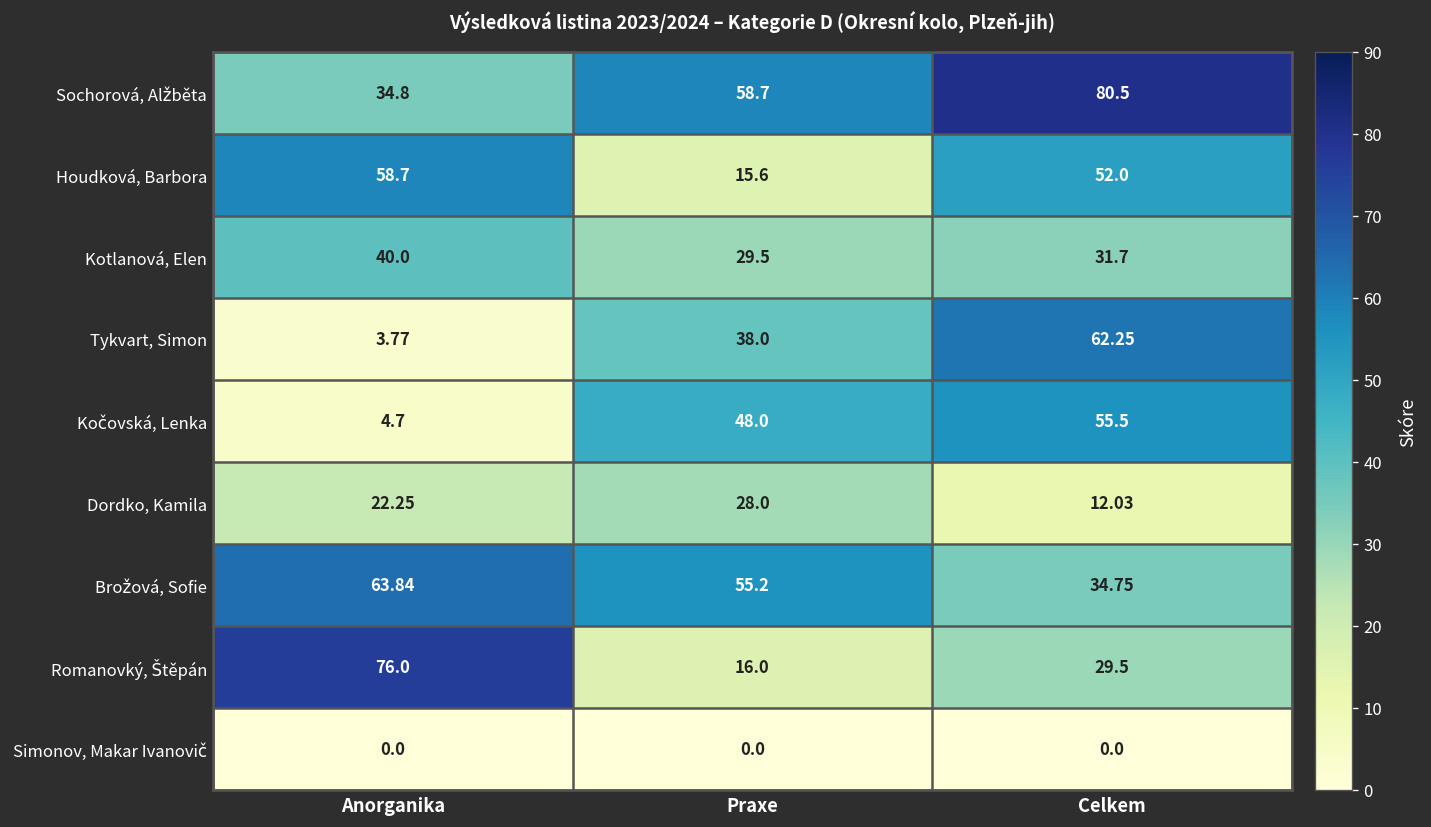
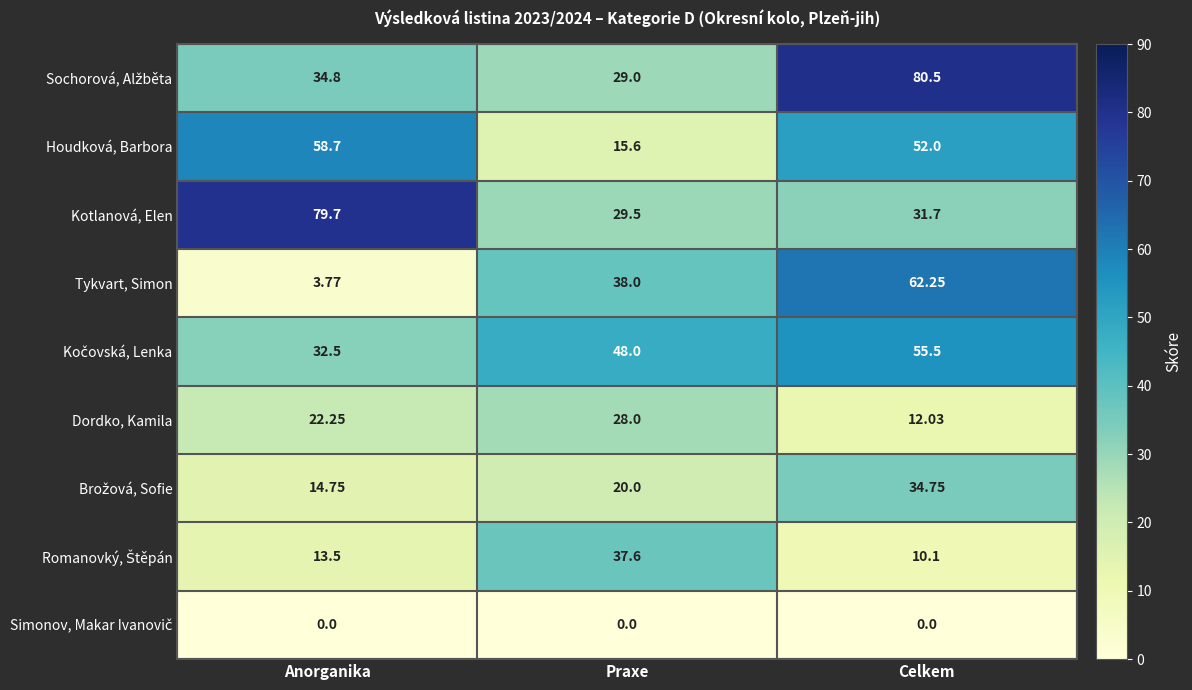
Sochorová, Alžběta, Praxe: 58.7 -> 29.0
Kotlanová, Elen, Anorganika: 40.0 -> 79.7
Kočovská, Lenka, Anorganika: 4.7 -> 32.5
Brožová, Sofie, Anorganika: 63.84 -> 14.75
Brožová, Sofie, Praxe: 55.2 -> 20.0
Romanovký, Štěpán, Anorganika: 76.0 -> 13.5
Romanovký, Štěpán, Praxe: 16.0 -> 37.6
Romanovký, Štěpán, Celkem: 29.5 -> 10.1
